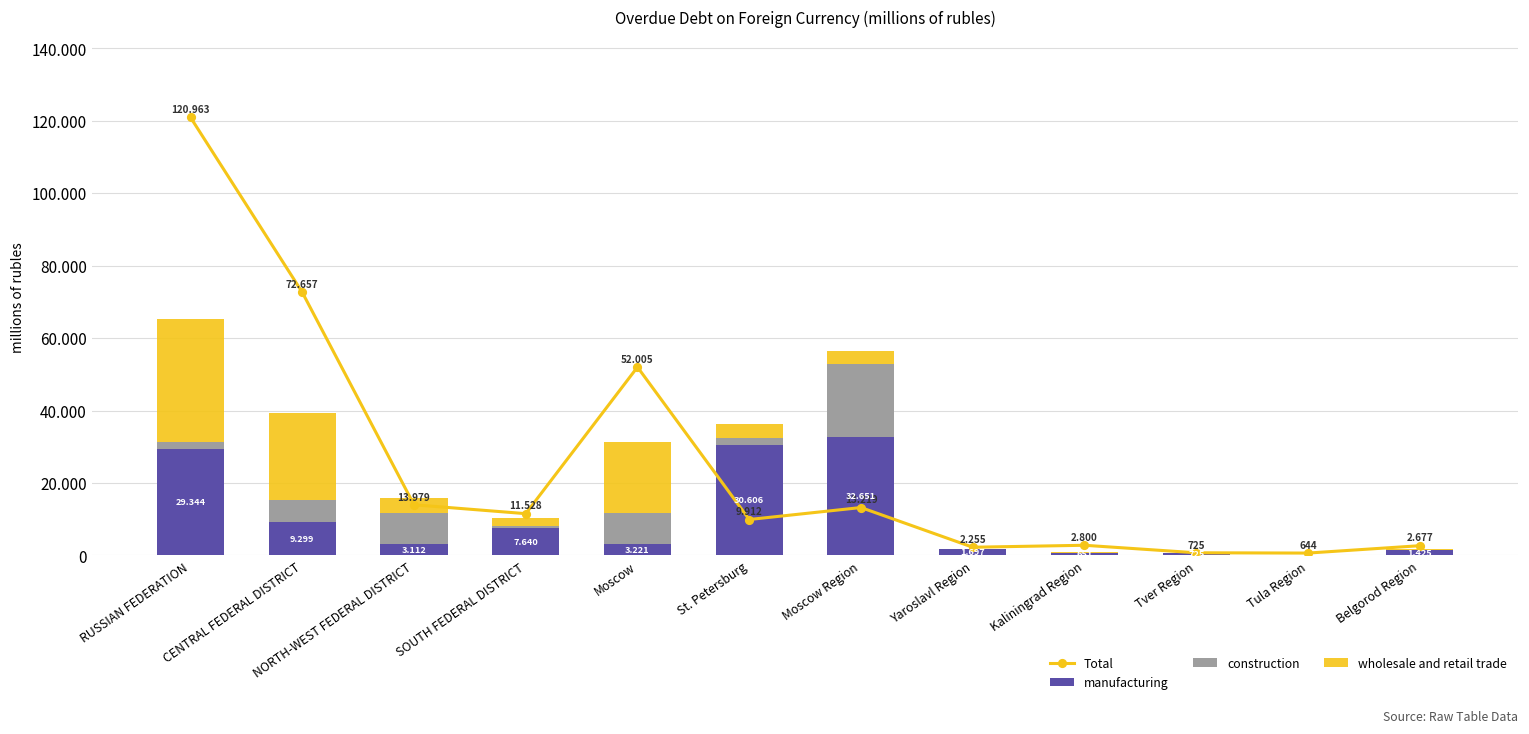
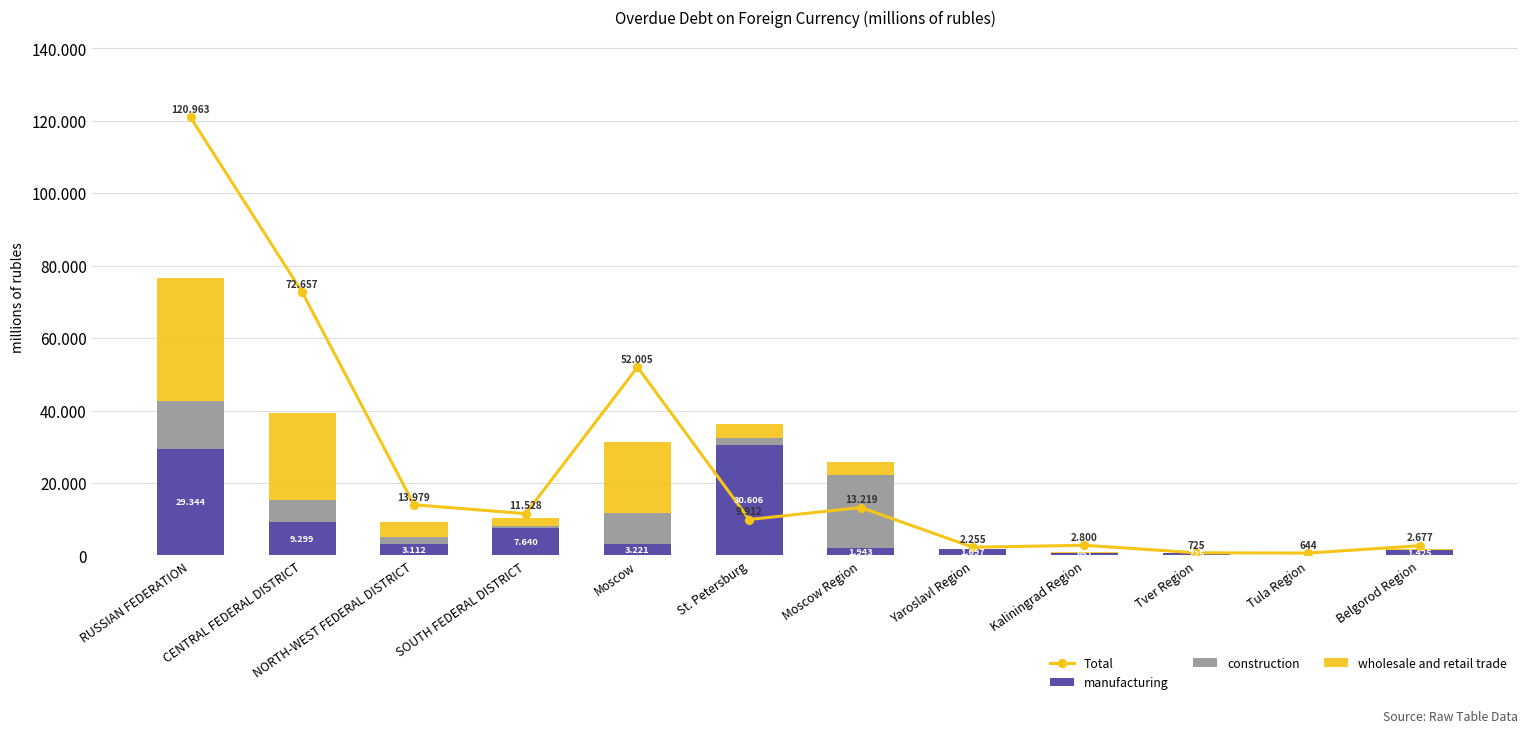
construction, RUSSIAN FEDERATION: 2 -> 13
construction, NORTH-WEST FEDERAL DISTRICT: 9 -> 2
manufacturing, Moscow Region: 32.651 -> 1.943
